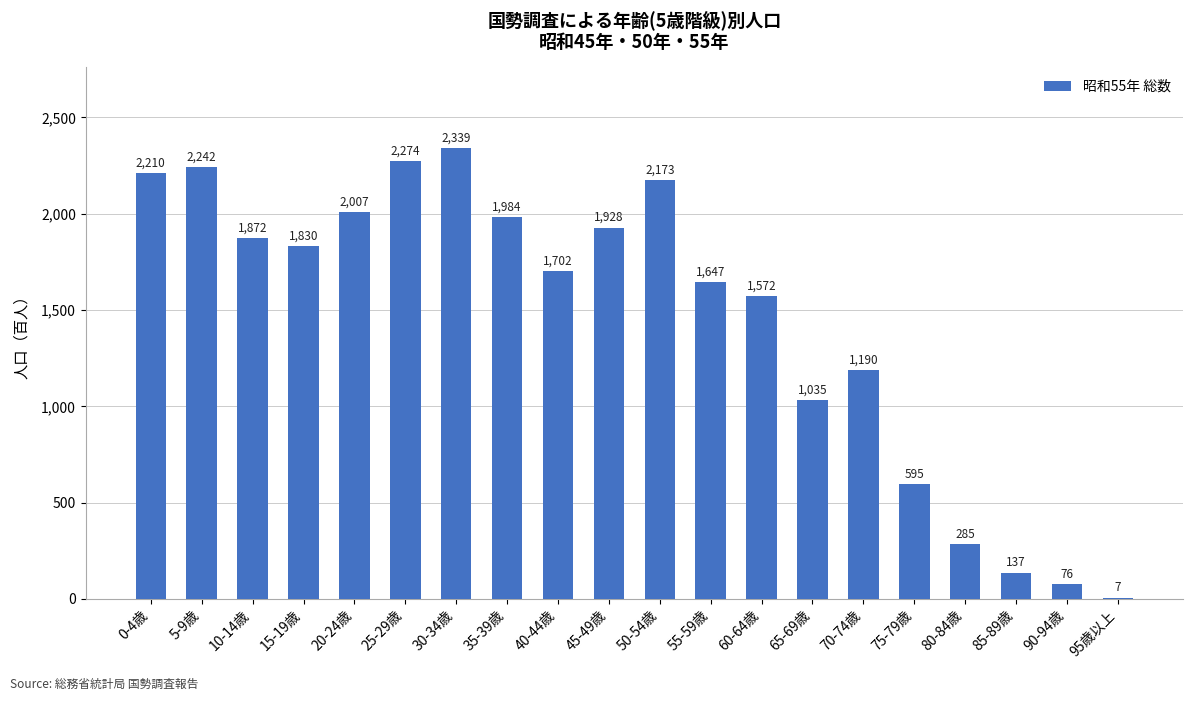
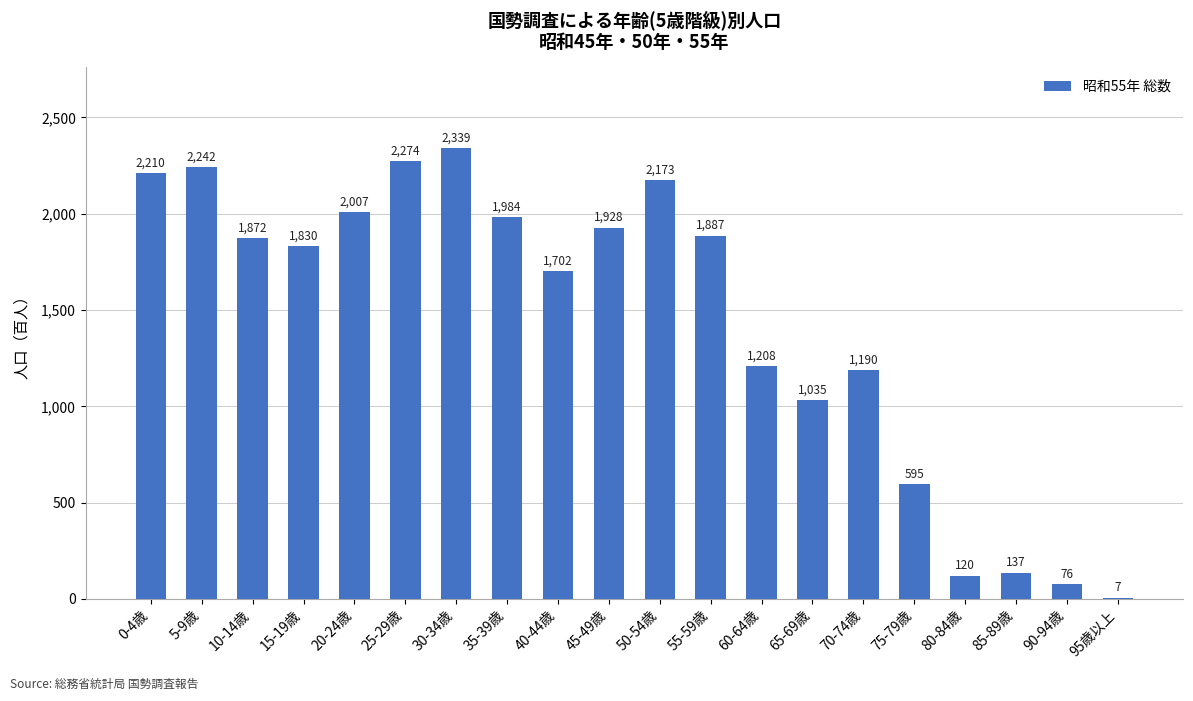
55-59歳: 1,647 -> 1,887
60-64歳: 1,572 -> 1,208
80-84歳: 285 -> 120
